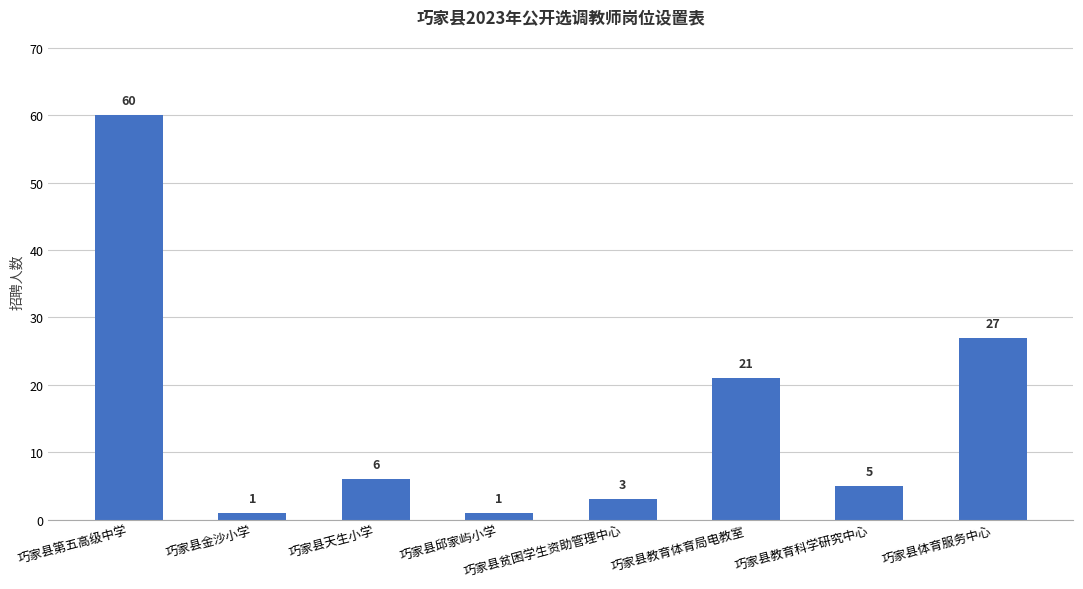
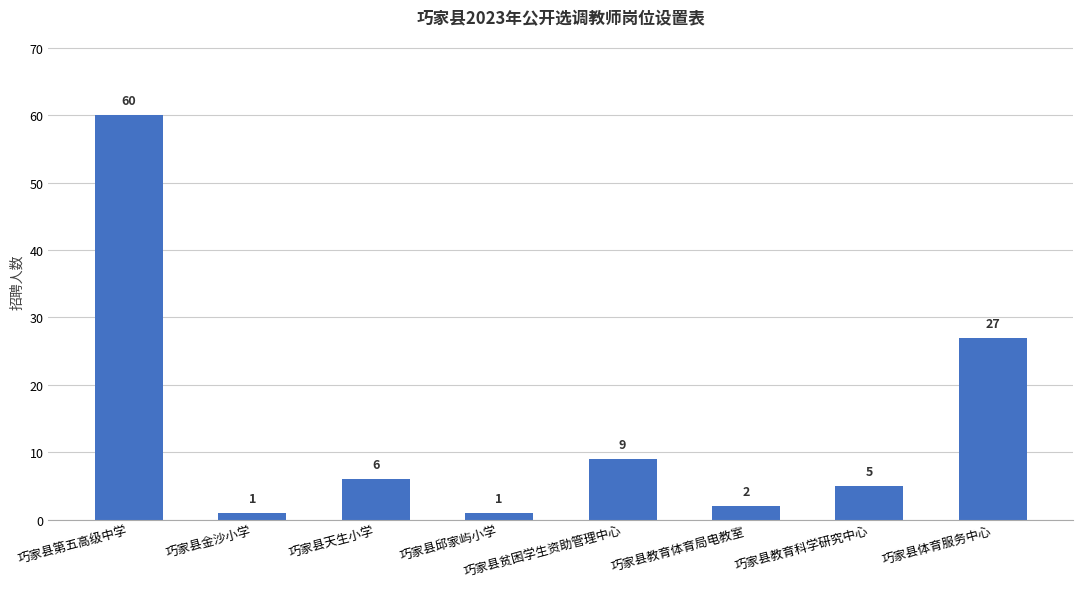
巧家县贫困学生资助管理中心: 3 -> 9
巧家县教育体育局电教室: 21 -> 2
